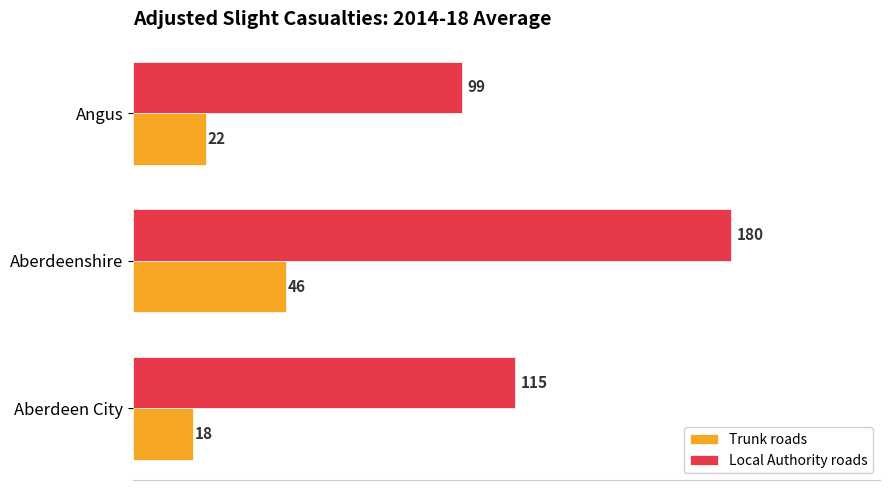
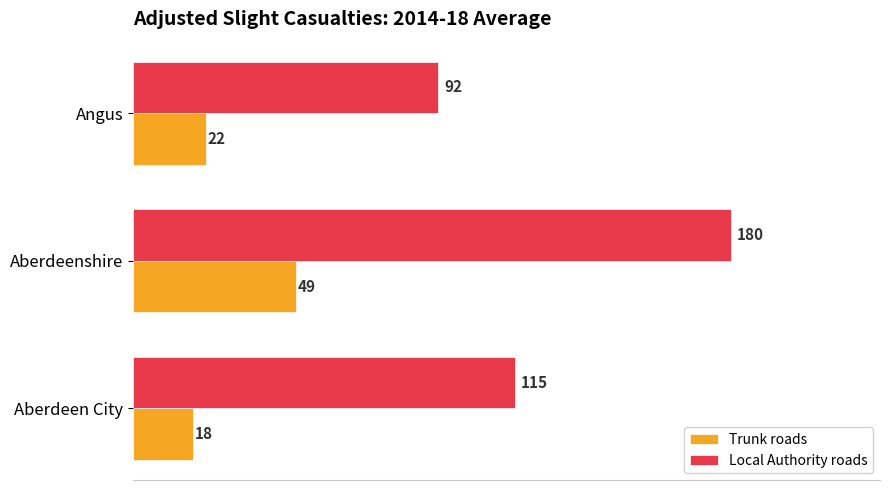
Local Authority roads, Angus: 99 -> 92
Trunk roads, Aberdeenshire: 46 -> 49
